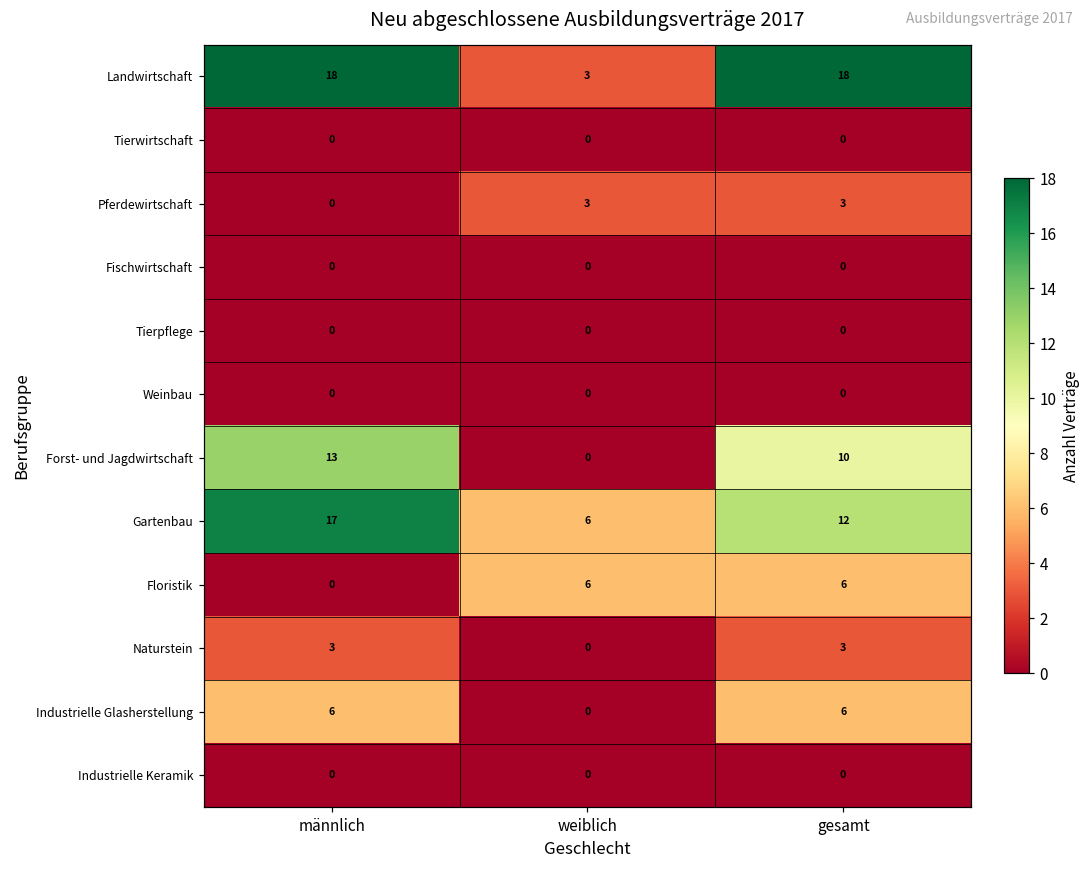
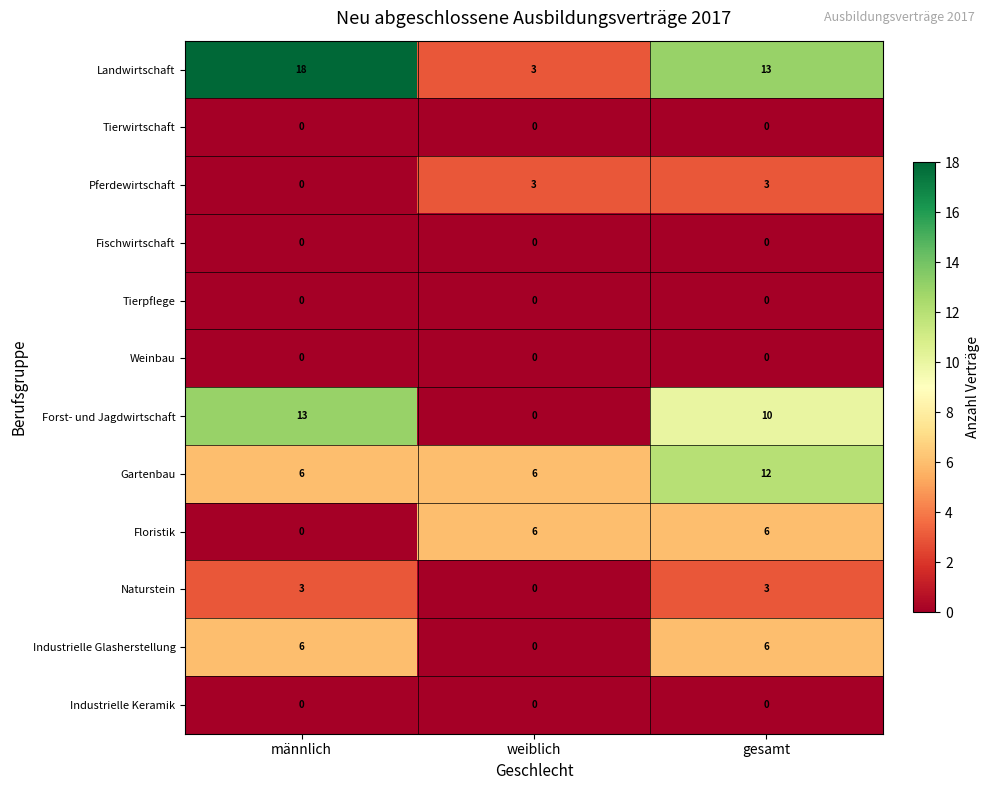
Landwirtschaft, gesamt: 18 -> 13
Gartenbau, männlich: 17 -> 6
